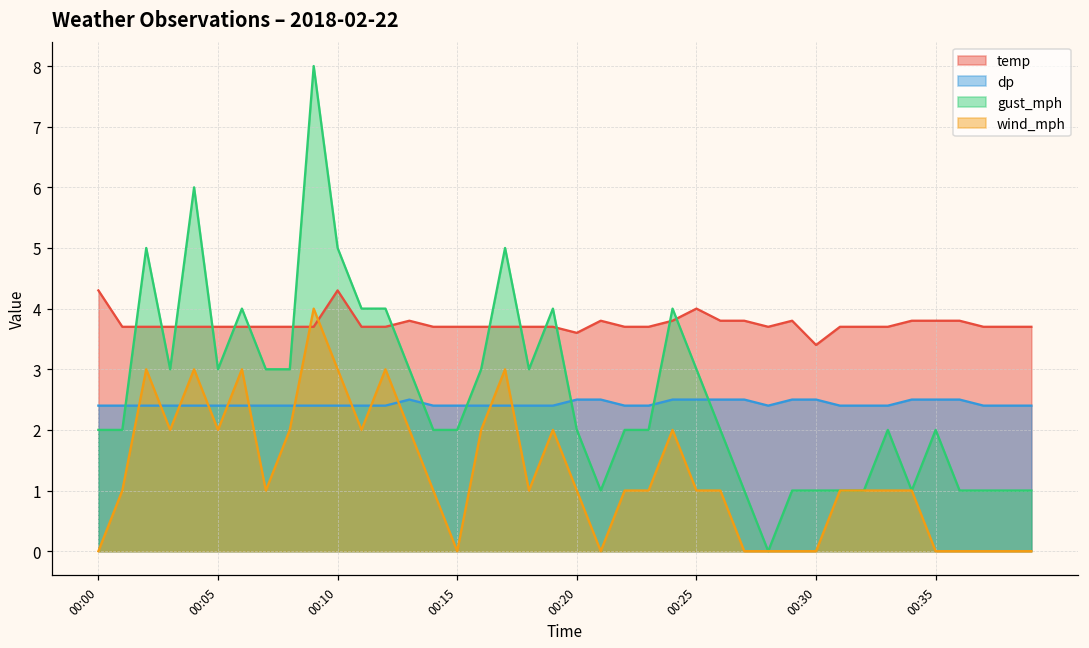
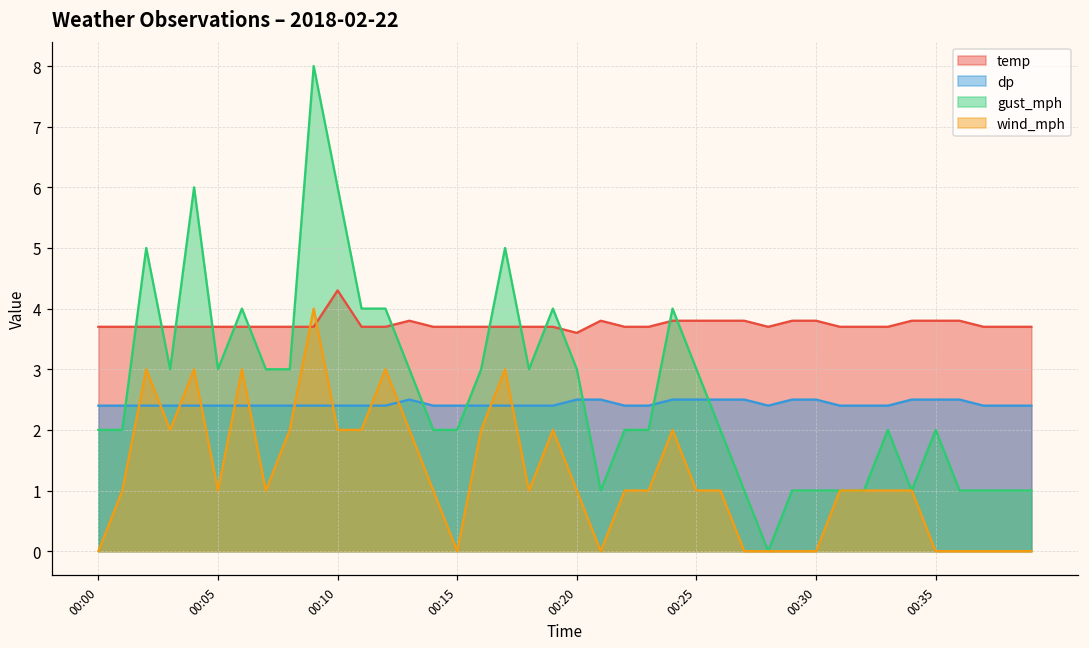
temp, 00:00: 4.3 -> 3.7
wind_mph, 00:05: 2 -> 1
gust_mph, 00:10: 5 -> 6
wind_mph, 00:10: 3 -> 2
gust_mph, 00:20: 2 -> 3
temp, 00:25: 4.0 -> 3.8
temp, 00:30: 3.4 -> 3.8
